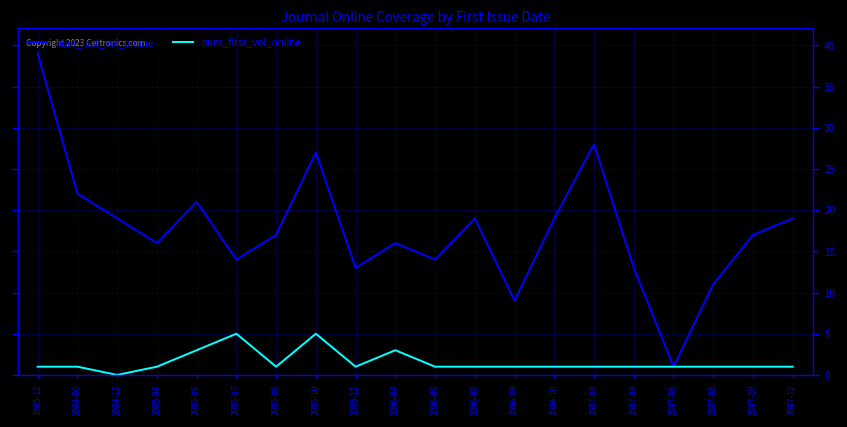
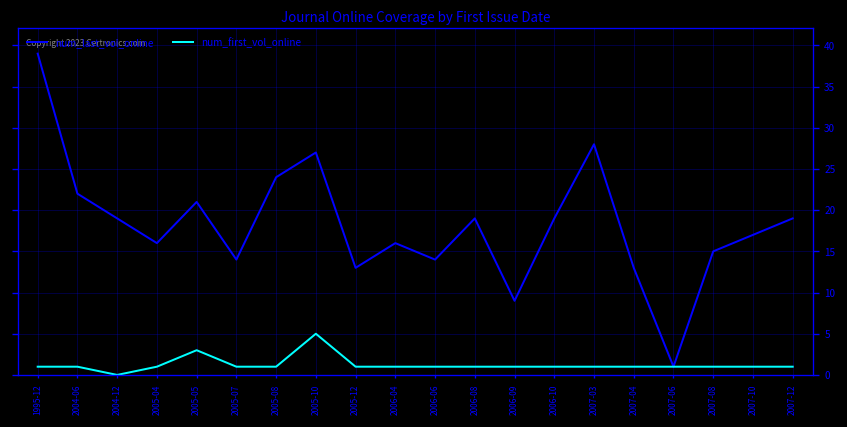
num_first_vol_online, 2005-07: 5 -> 1
num_last_vol_online, 2005-08: 17 -> 24
num_first_vol_online, 2006-04: 3 -> 1
num_last_vol_online, 2007-08: 11 -> 15
